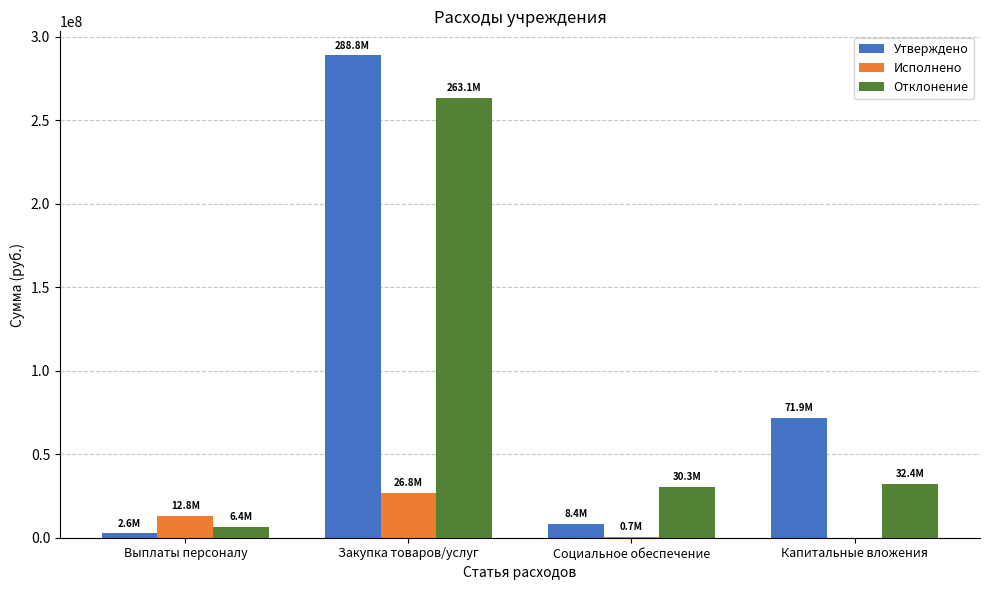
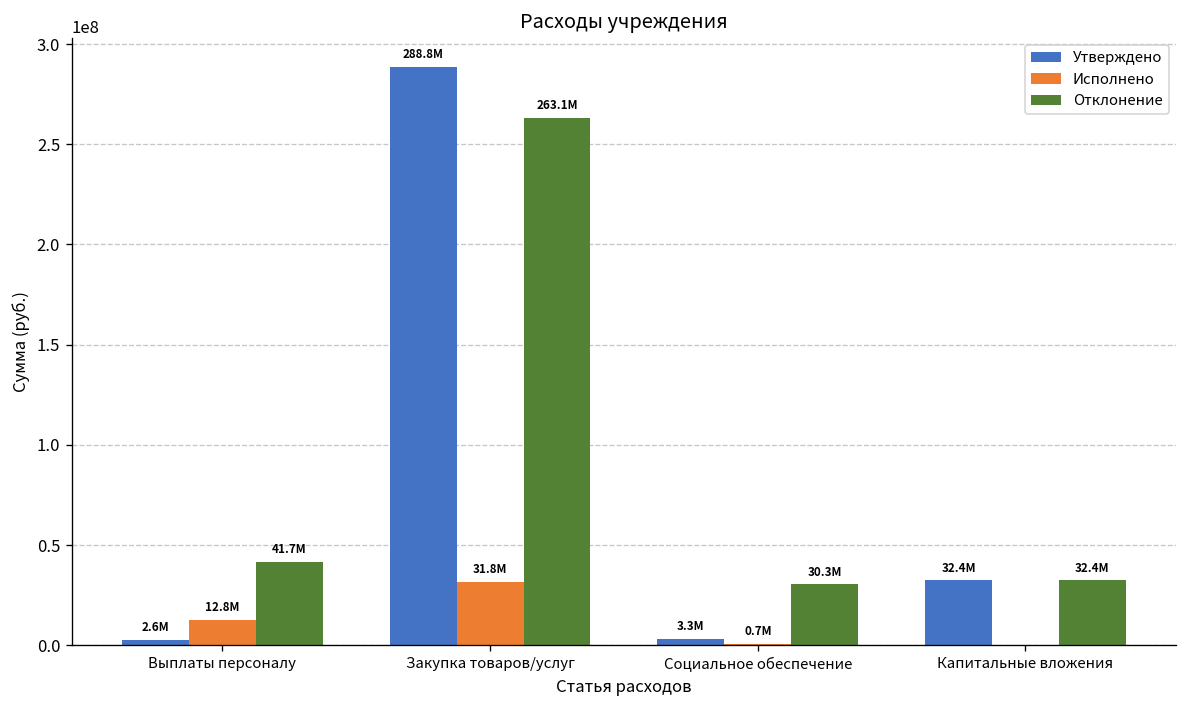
Отклонение, Выплаты персоналу: 6.4M -> 41.7M
Исполнено, Закупка товаров/услуг: 26.8M -> 31.8M
Утверждено, Социальное обеспечение: 8.4M -> 3.3M
Утверждено, Капитальные вложения: 71.9M -> 32.4M
